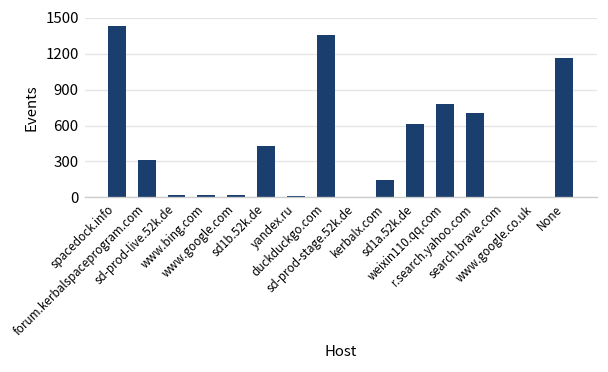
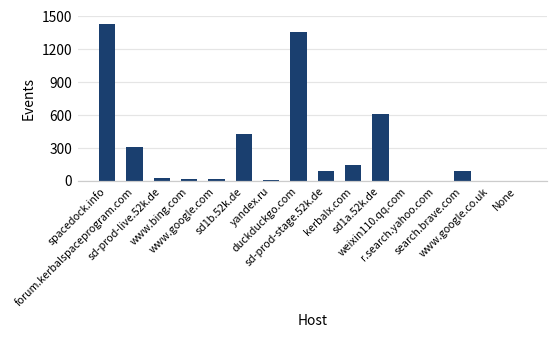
sd-prod-stage.52k.de: 0 -> 100
weixin110.qq.com: 800 -> 0
r.search.yahoo.com: 700 -> 0
search.brave.com: 0 -> 100
None: 1200 -> 0
